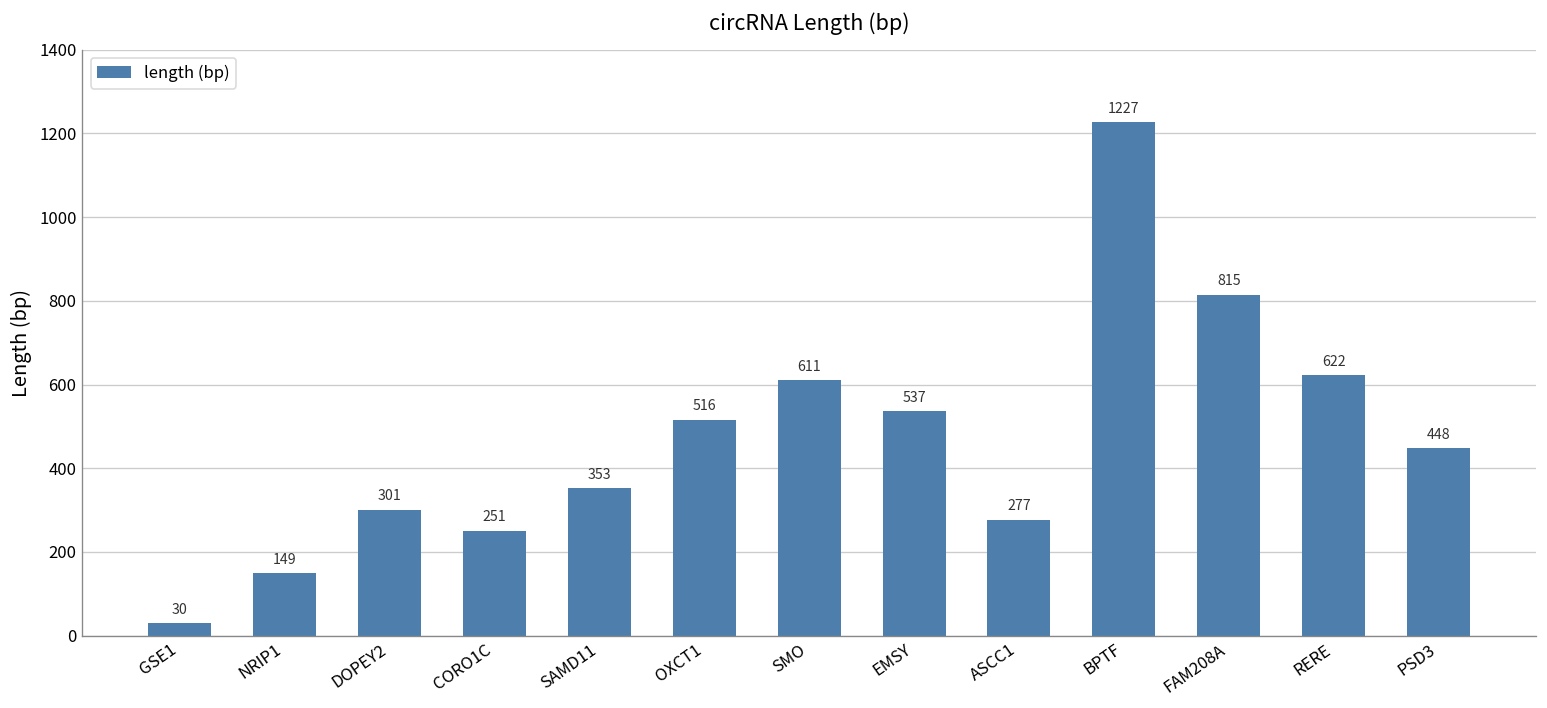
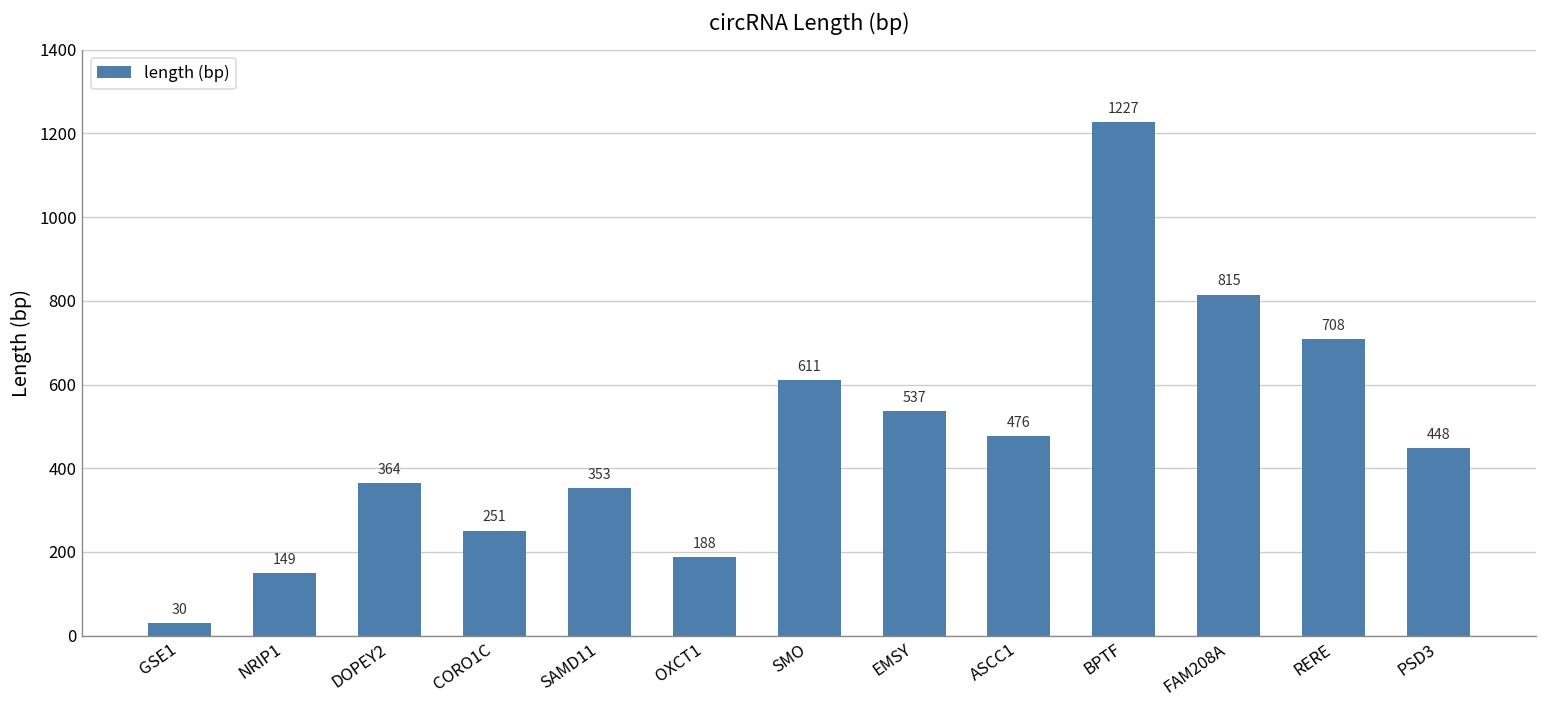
DOPEY2: 301 -> 364
OXCT1: 516 -> 188
ASCC1: 277 -> 476
RERE: 622 -> 708
